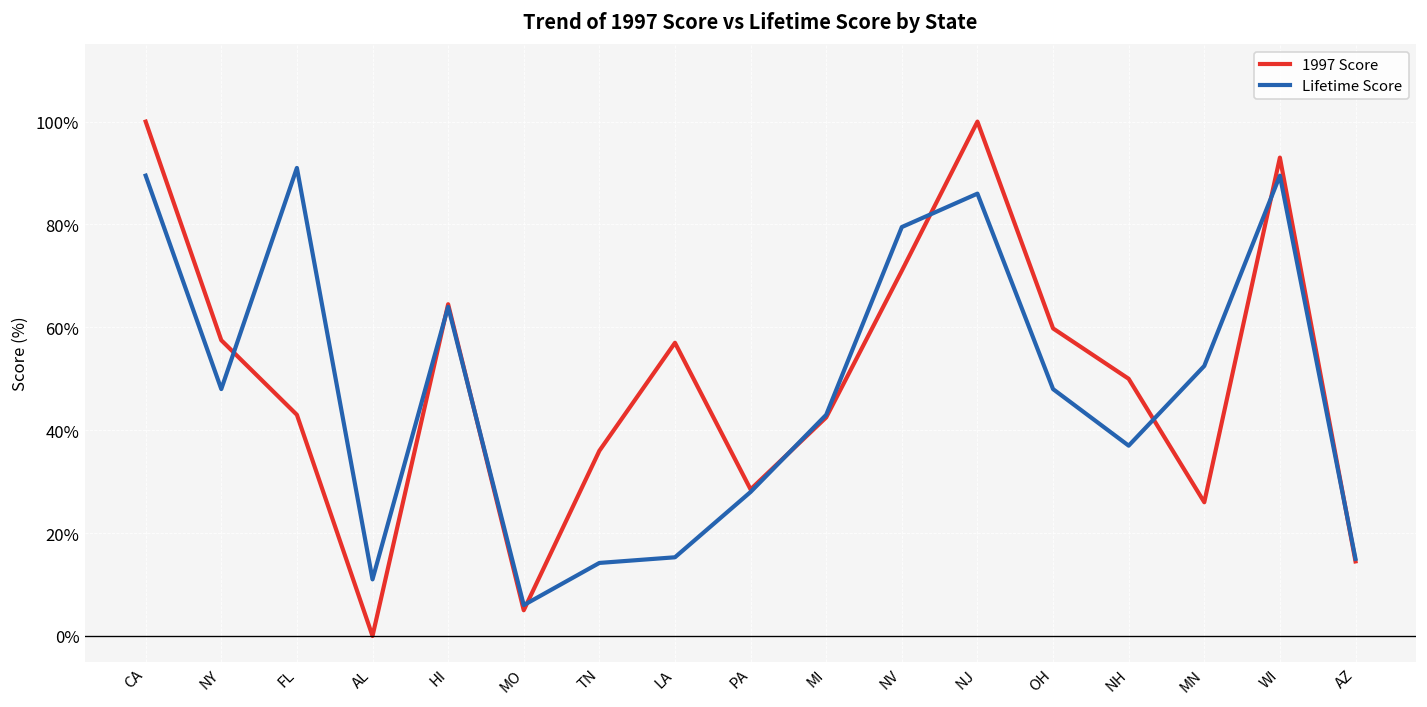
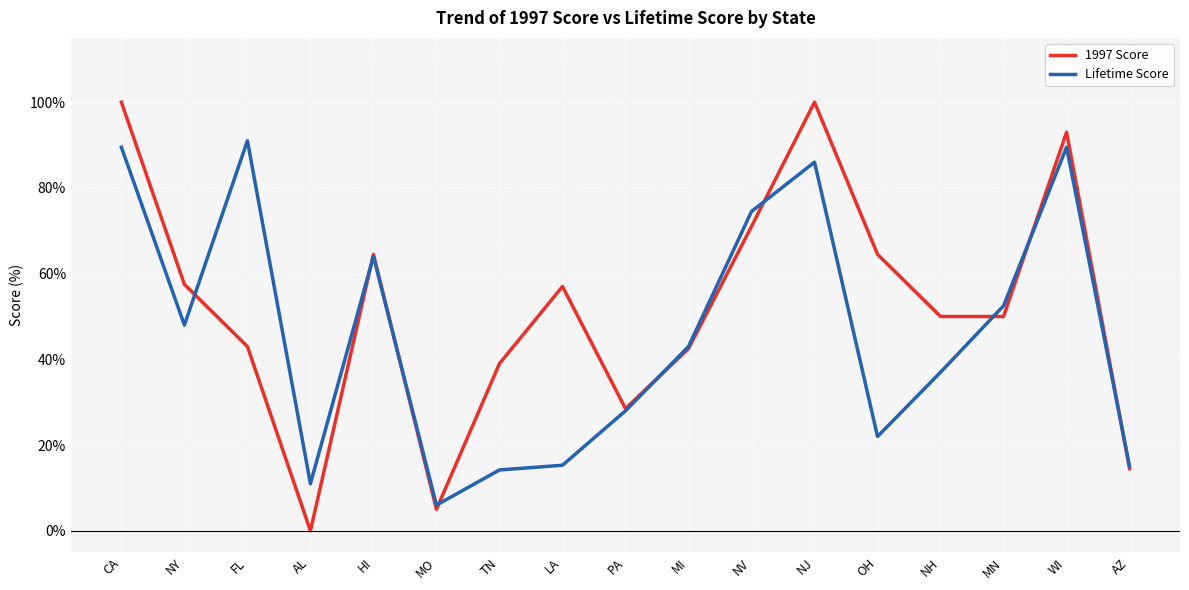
1997 Score, TN: 36% -> 39%
Lifetime Score, NV: 80% -> 75%
1997 Score, OH: 60% -> 65%
Lifetime Score, OH: 48% -> 22%
1997 Score, MN: 26% -> 50%
